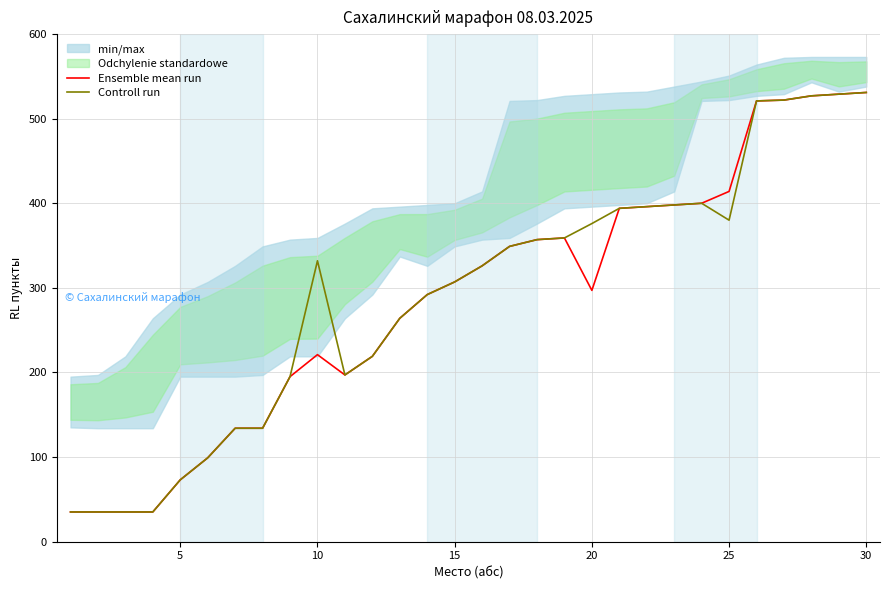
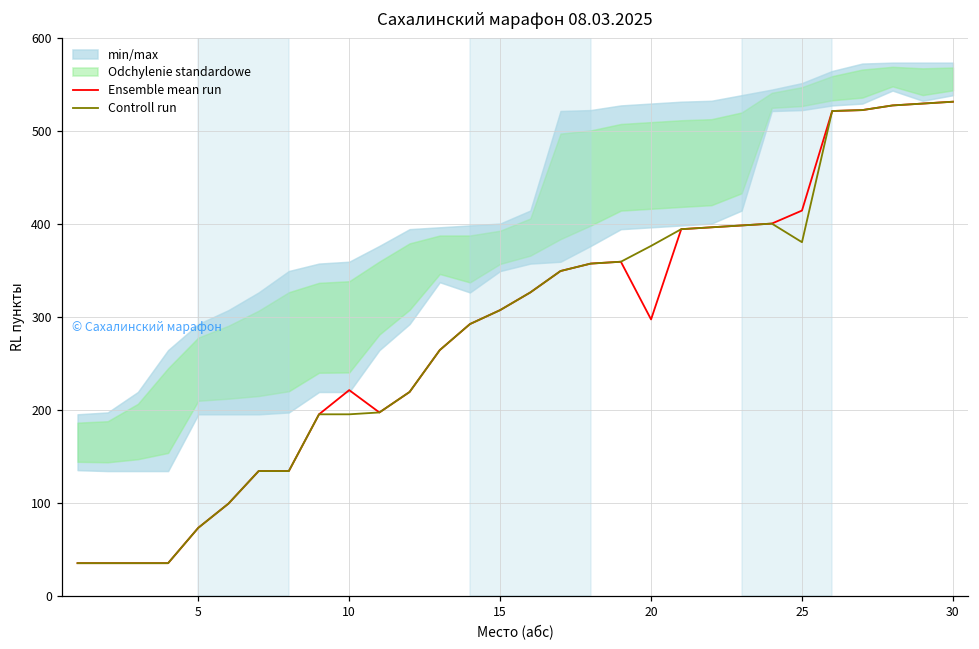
Controll run, 10: 330 -> 200
